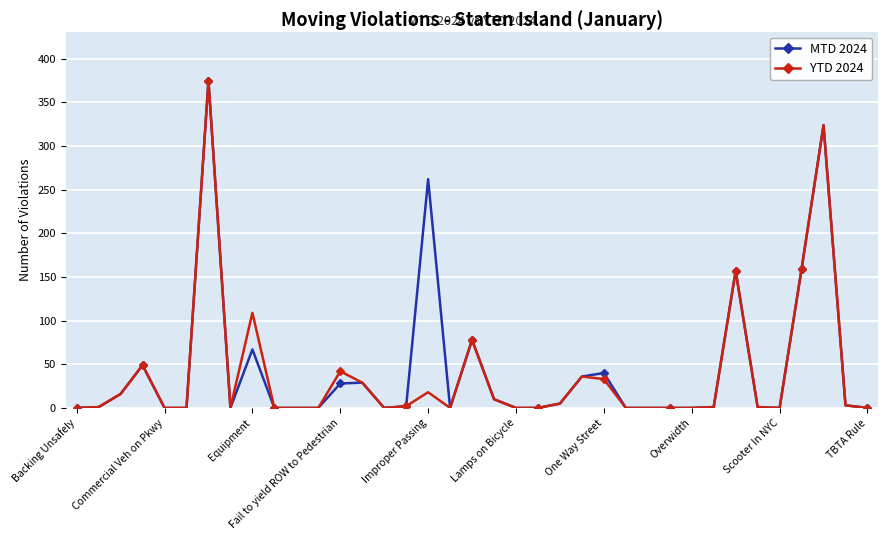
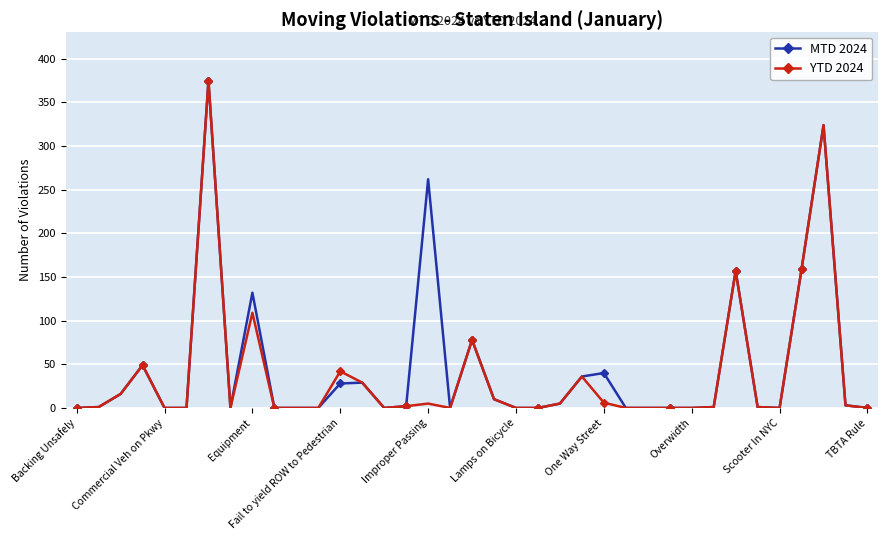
MTD 2024, Equipment: 70 -> 130
YTD 2024, Improper Passing: 20 -> 10
YTD 2024, One Way Street: 30 -> 10
